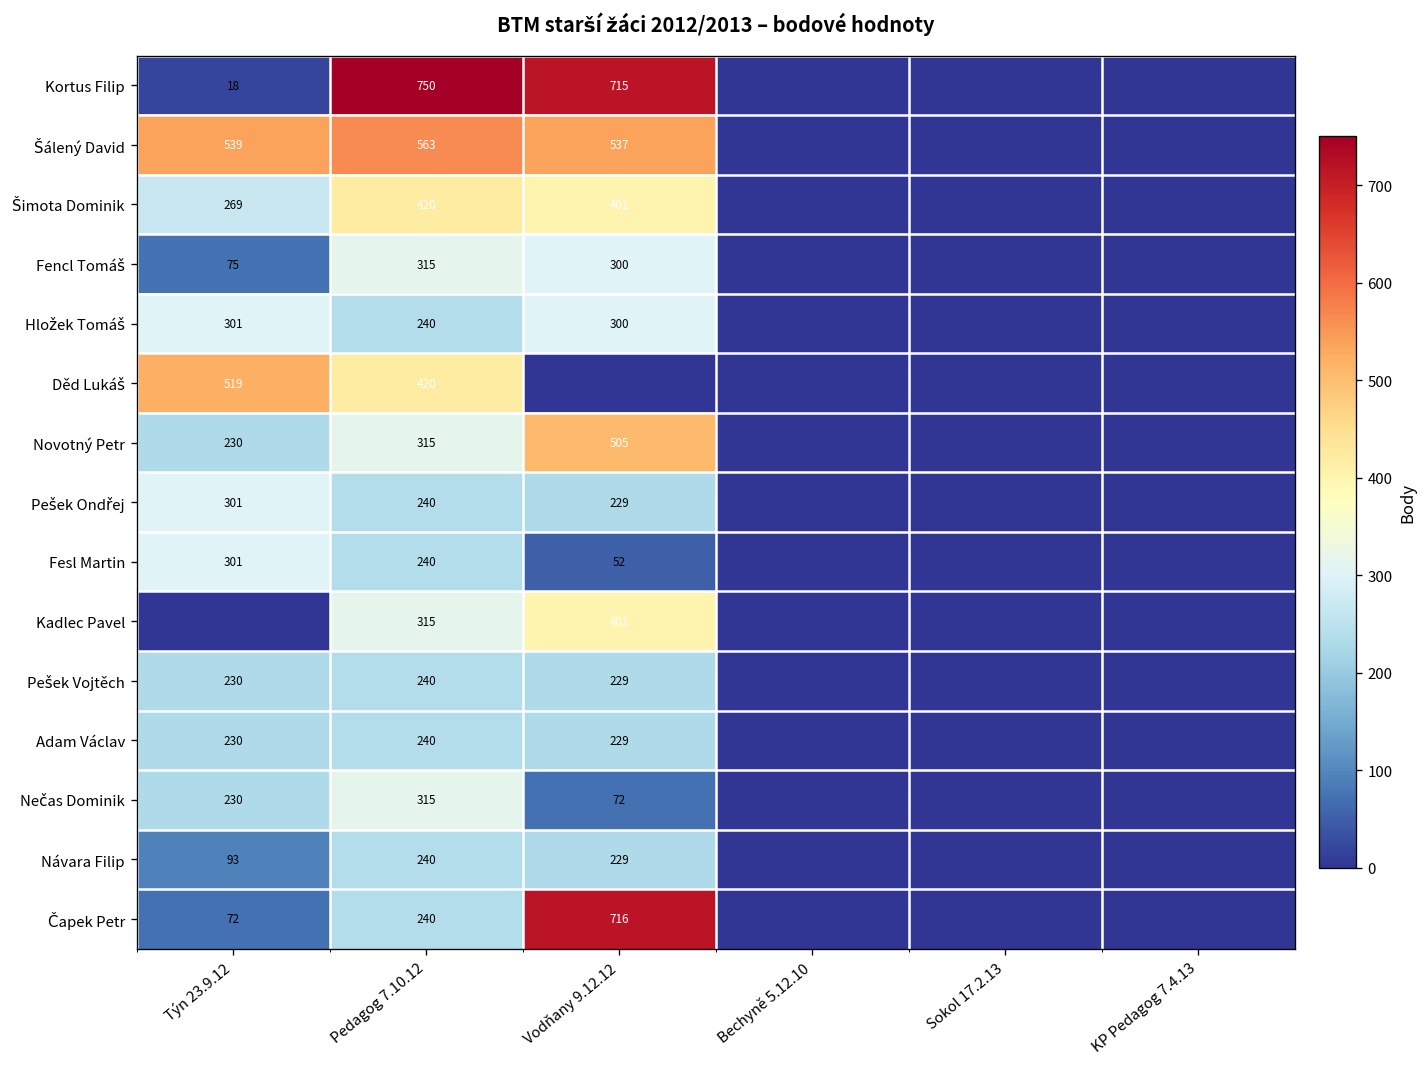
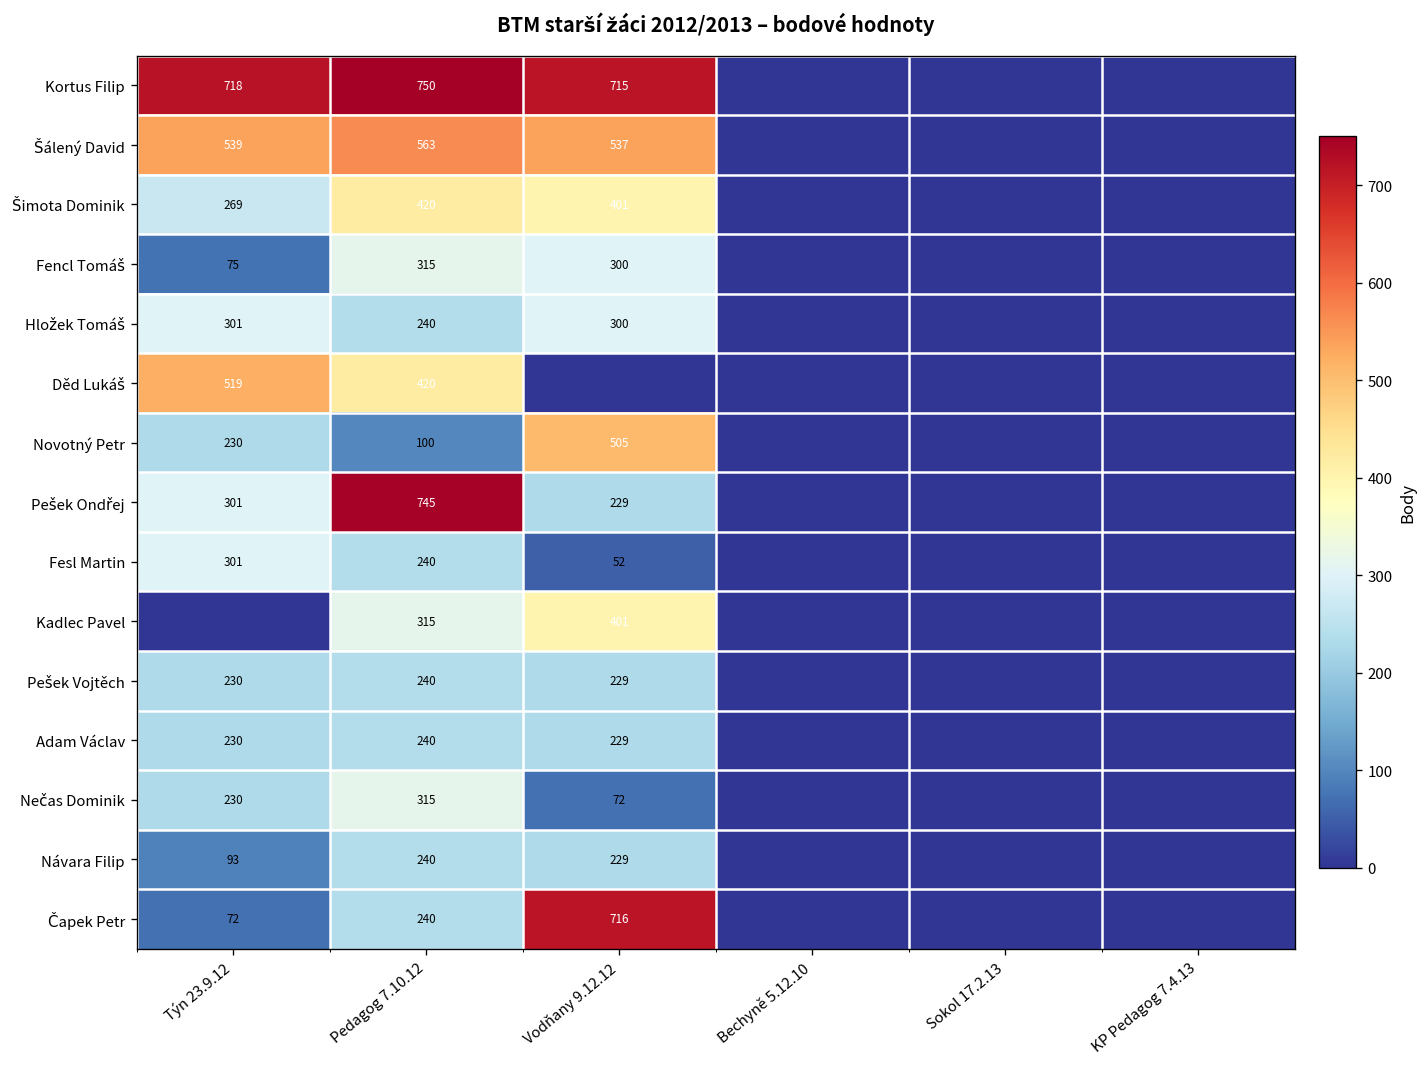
Kortus Filip, Týn 23.9.12: 18 -> 718
Novotný Petr, Pedagog 7.10.12: 315 -> 100
Pešek Ondřej, Pedagog 7.10.12: 240 -> 745
